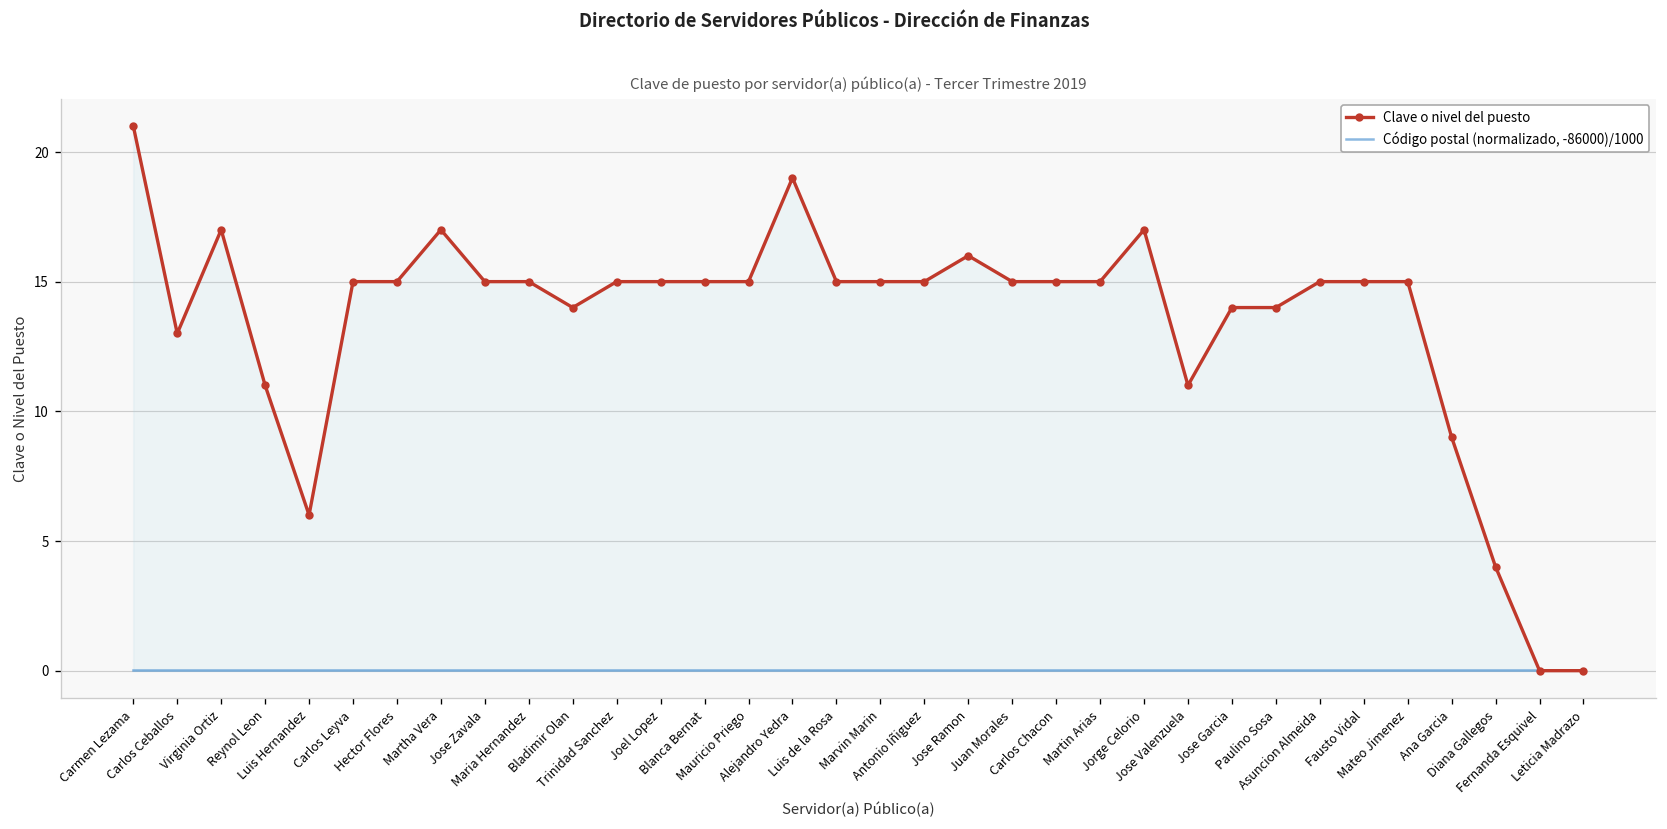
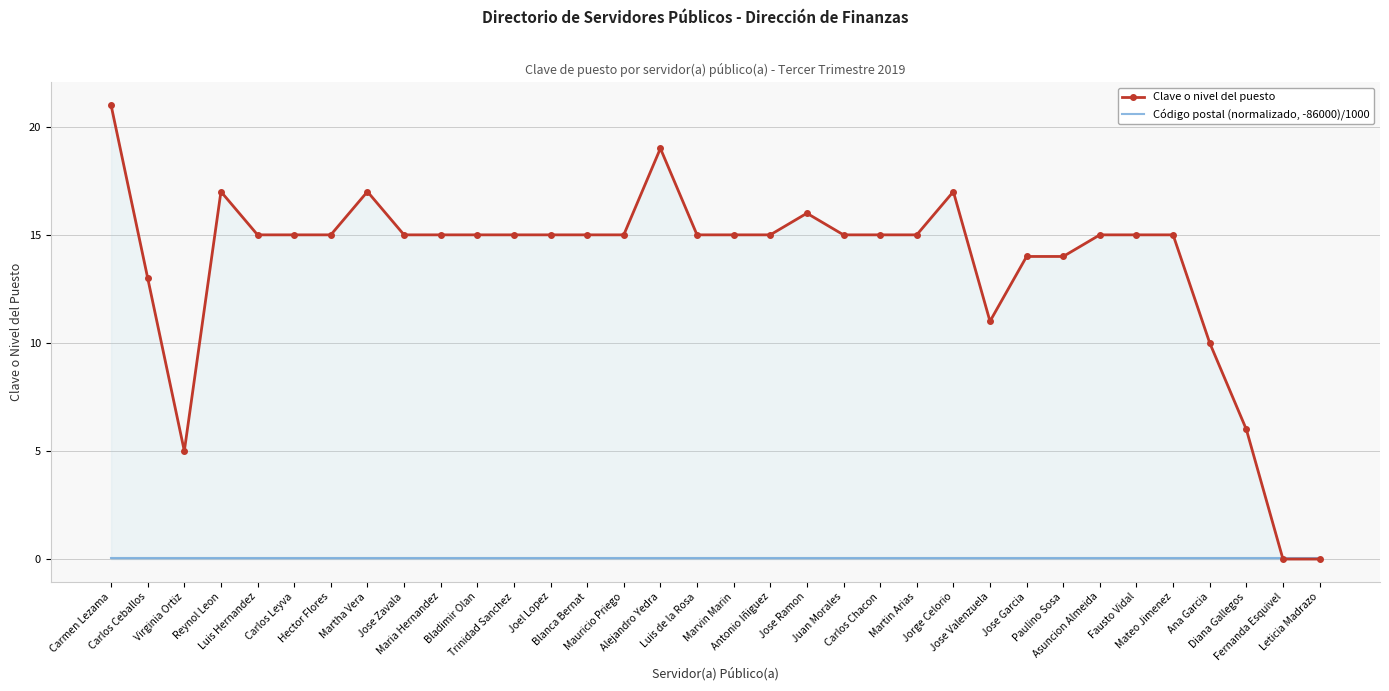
Clave o nivel del puesto, Virginia Ortiz: 17 -> 5
Clave o nivel del puesto, Reynol Leon: 11 -> 17
Clave o nivel del puesto, Luis Hernandez: 6 -> 15
Clave o nivel del puesto, Bladimir Olan: 14 -> 15
Clave o nivel del puesto, Ana Garcia: 9 -> 10
Clave o nivel del puesto, Diana Gallegos: 4 -> 6
